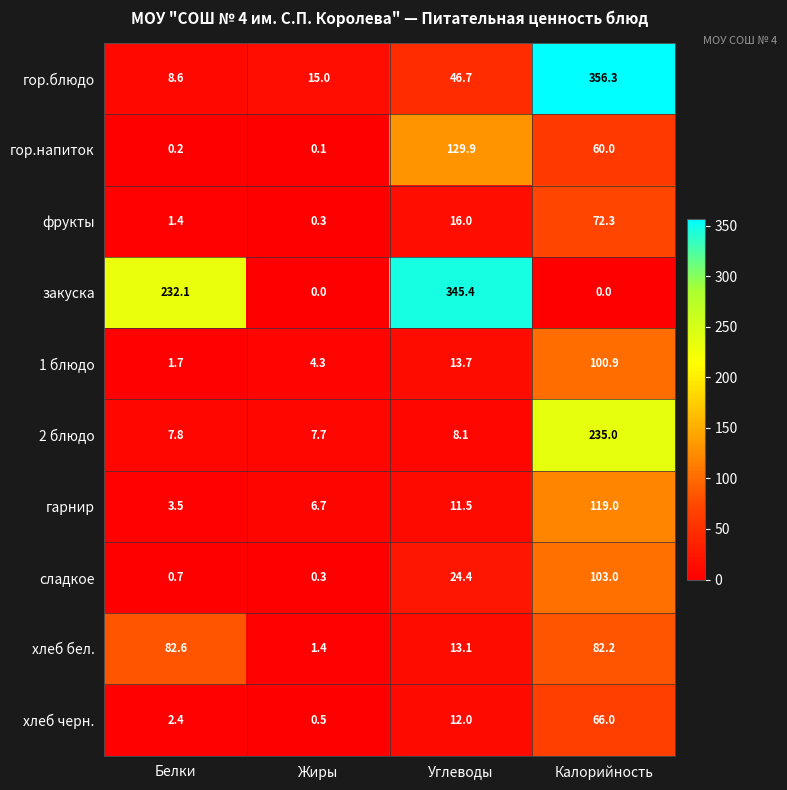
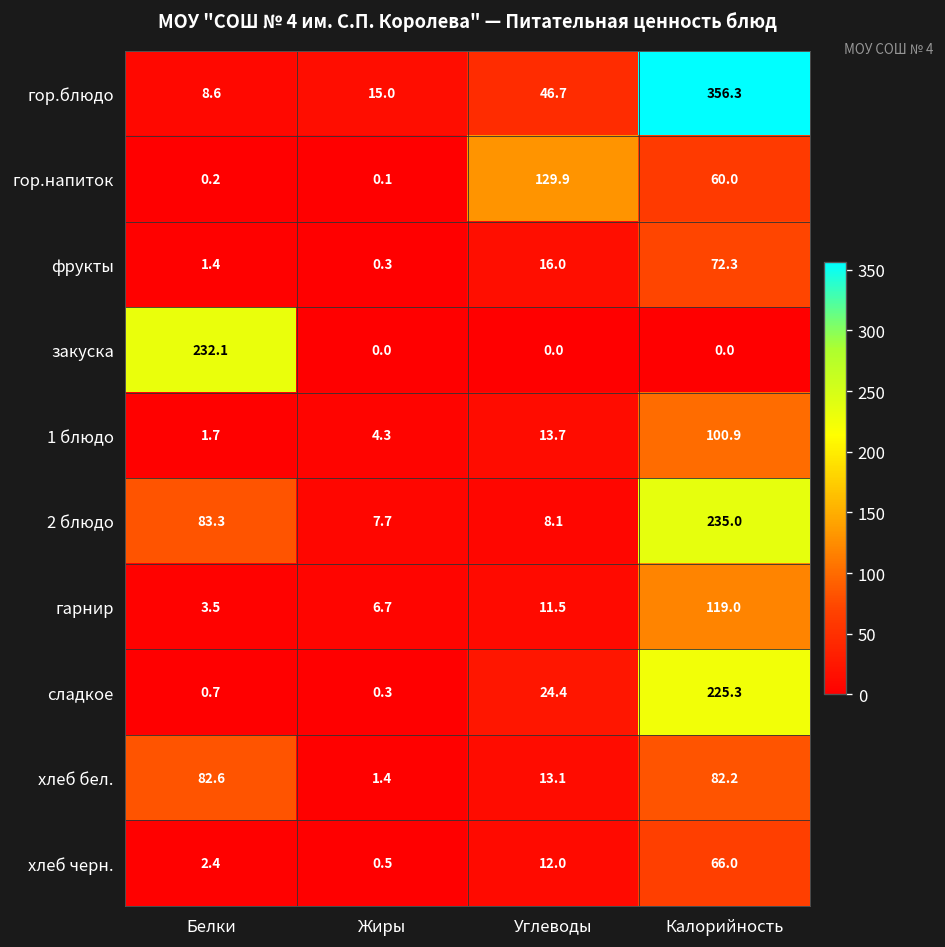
закуска, Углеводы: 345.4 -> 0.0
2 блюдо, Белки: 7.8 -> 83.3
сладкое, Калорийность: 103.0 -> 225.3
